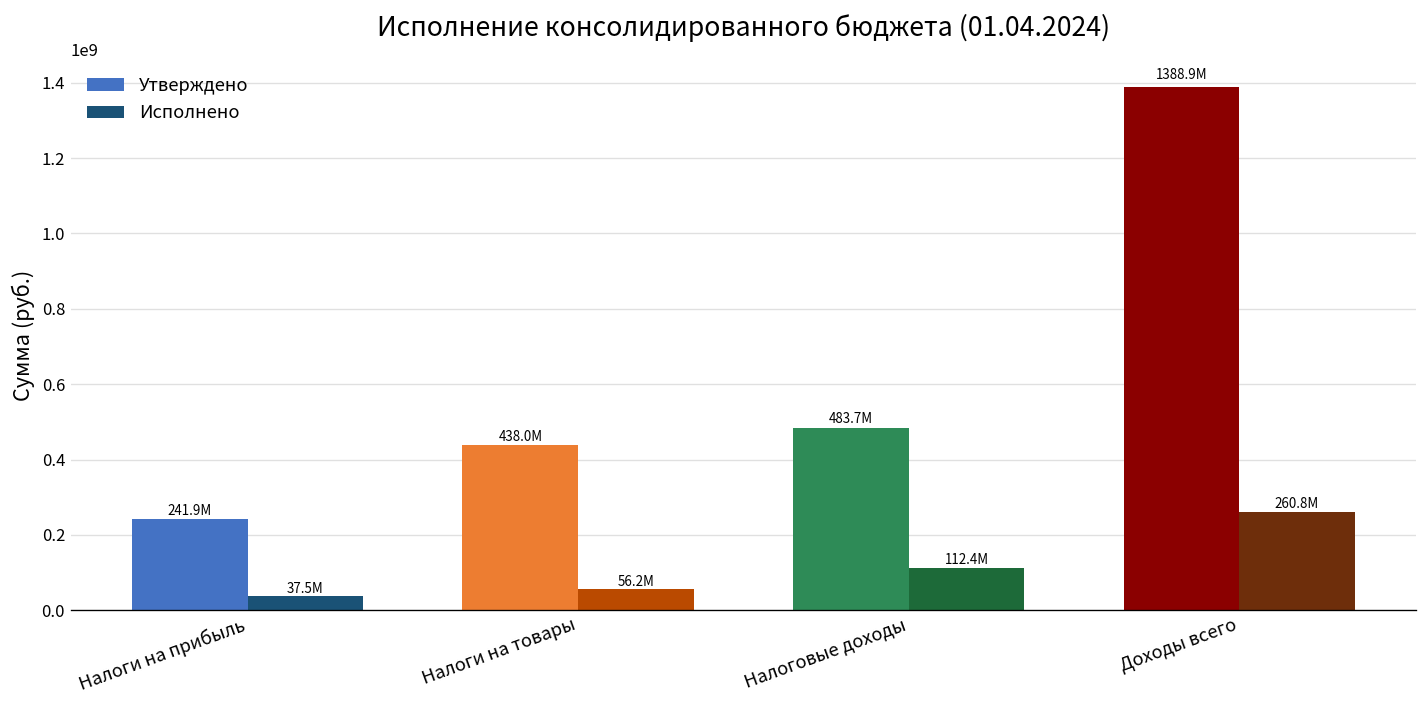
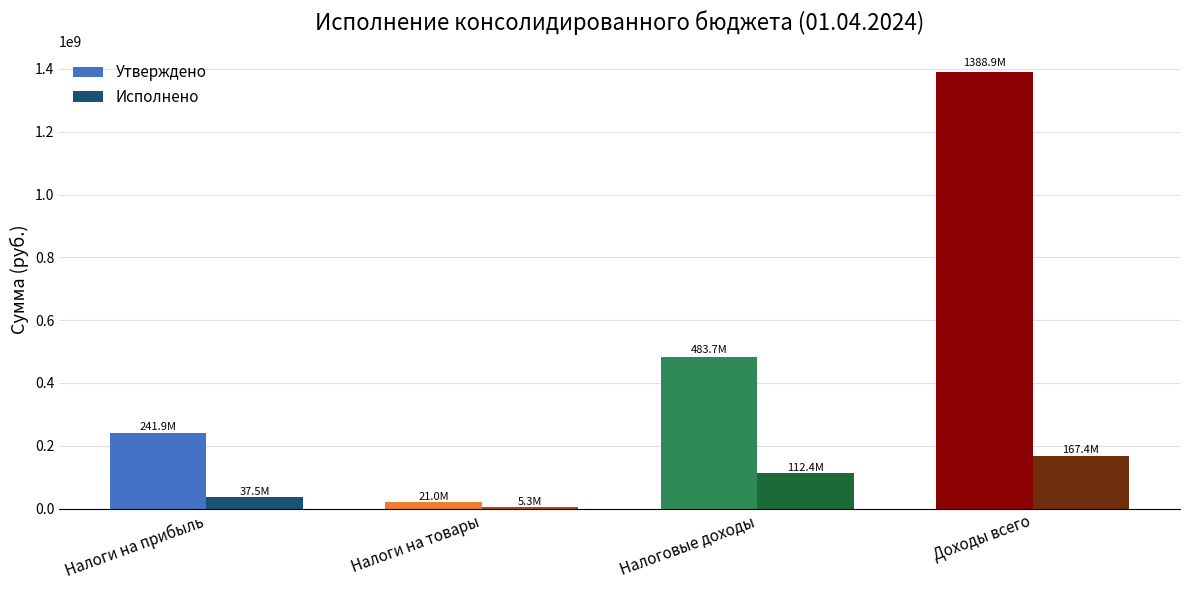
Утверждено, Налоги на товары: 438.0M -> 21.0M
Исполнено, Налоги на товары: 56.2M -> 5.3M
Исполнено, Доходы всего: 260.8M -> 167.4M
